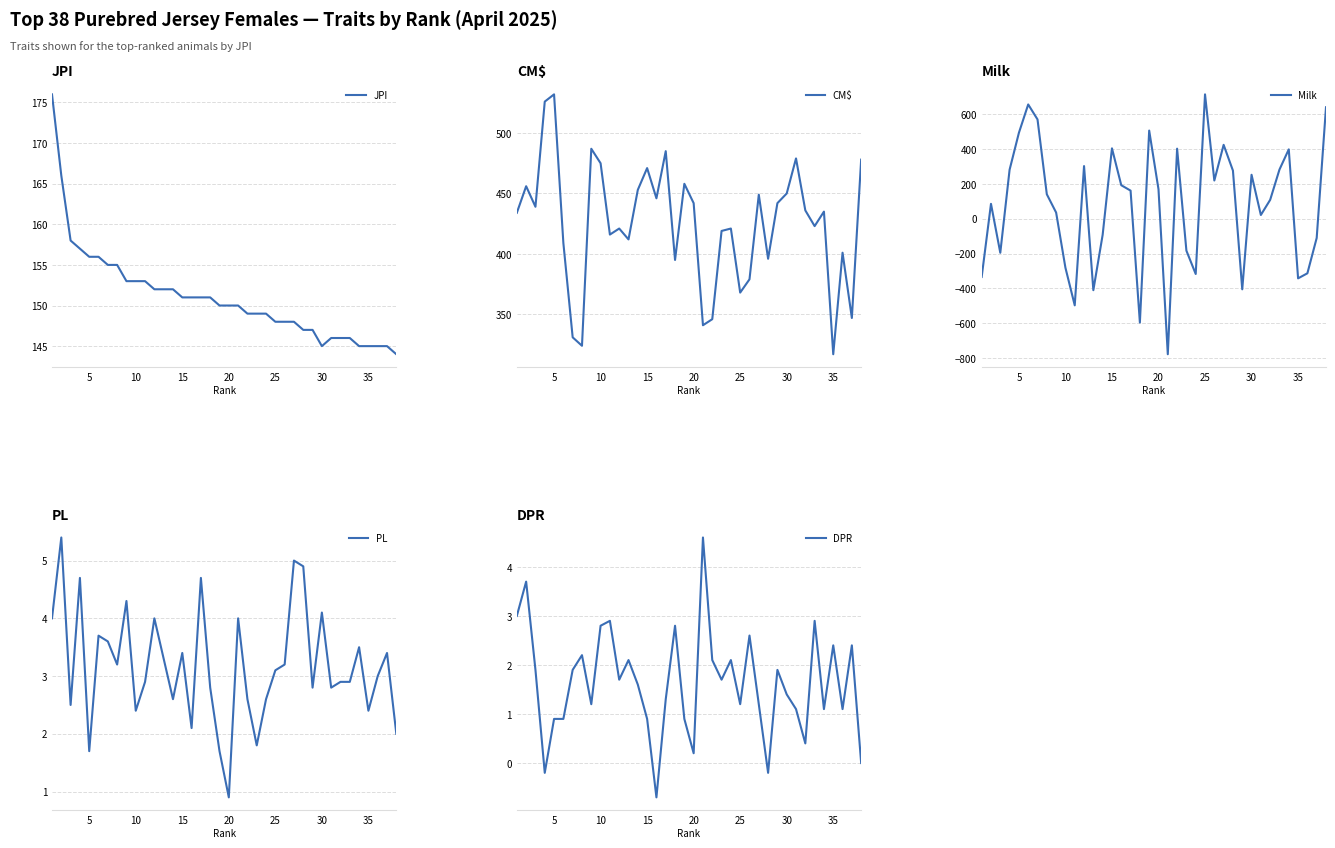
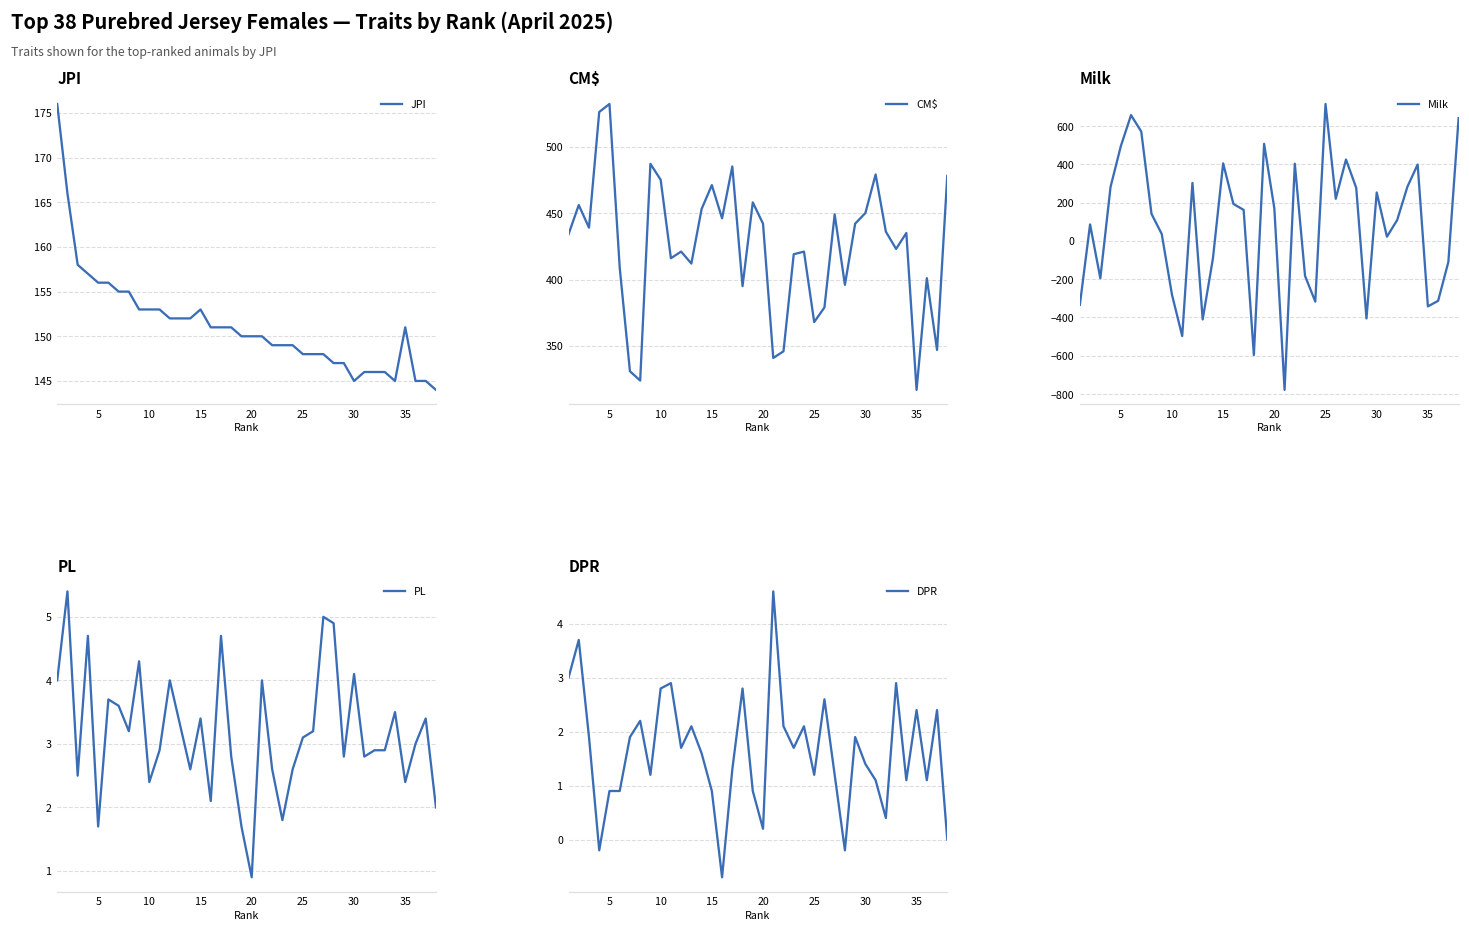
JPI, 15: 151 -> 153
JPI, 35: 145 -> 151
